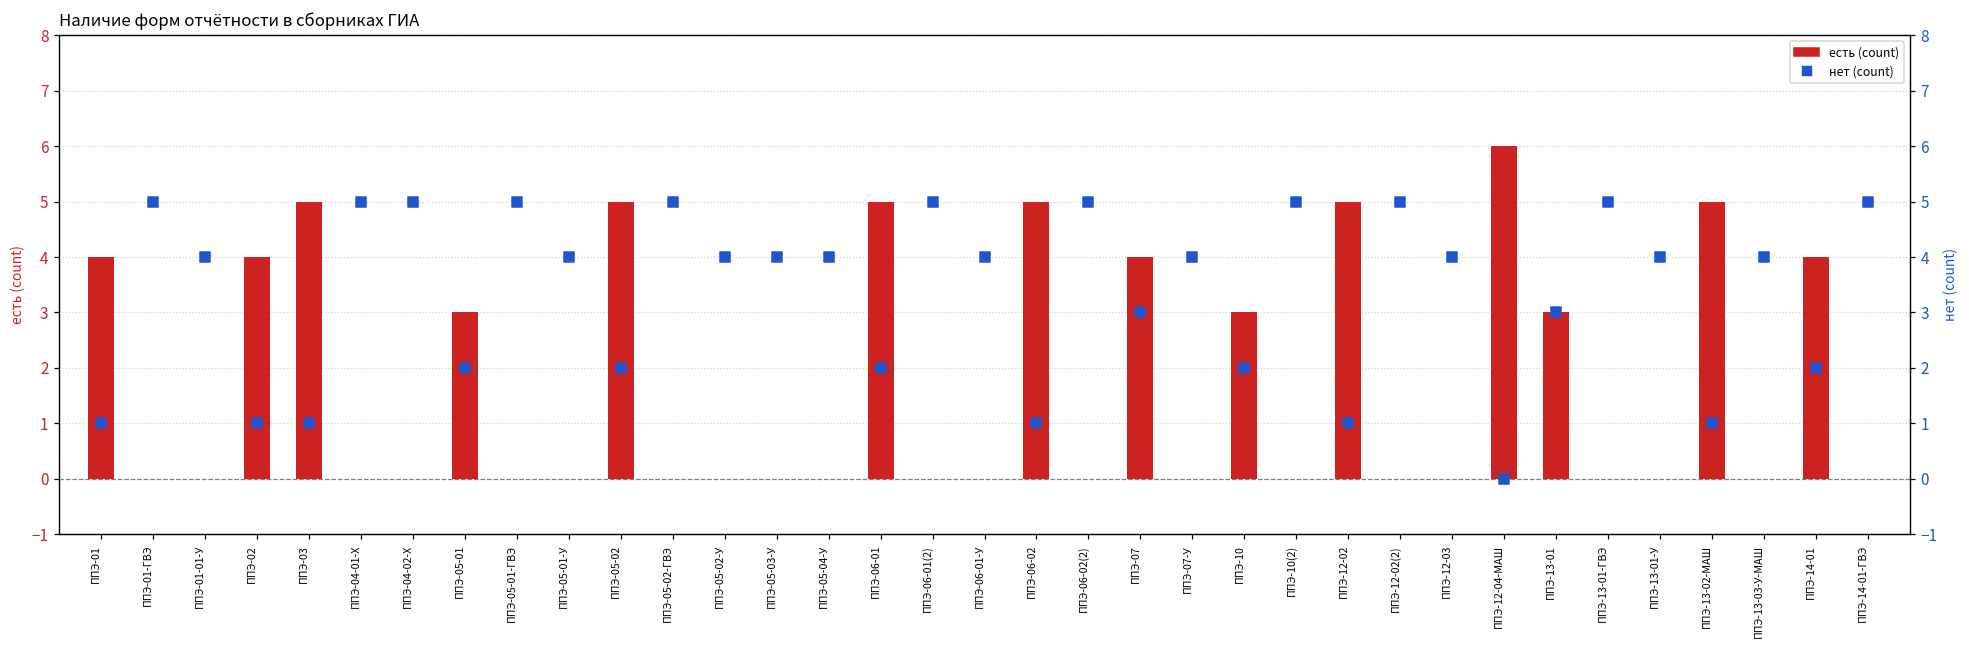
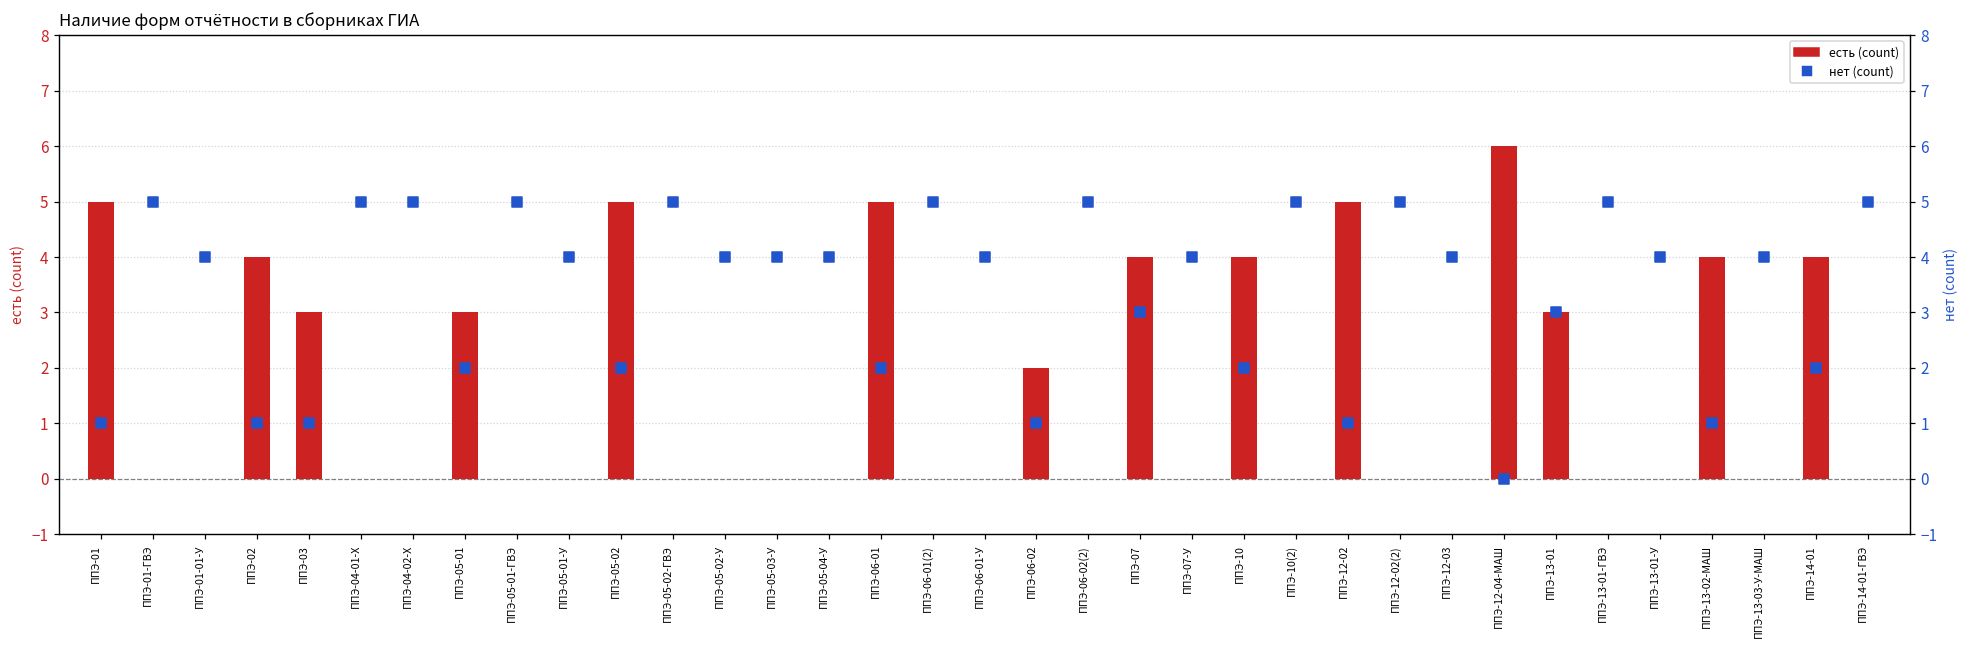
есть (count), ППЭ-01: 4 -> 5
есть (count), ППЭ-03: 5 -> 3
есть (count), ППЭ-06-02: 5 -> 2
есть (count), ППЭ-10: 3 -> 4
есть (count), ППЭ-13-02-МАШ: 5 -> 4
